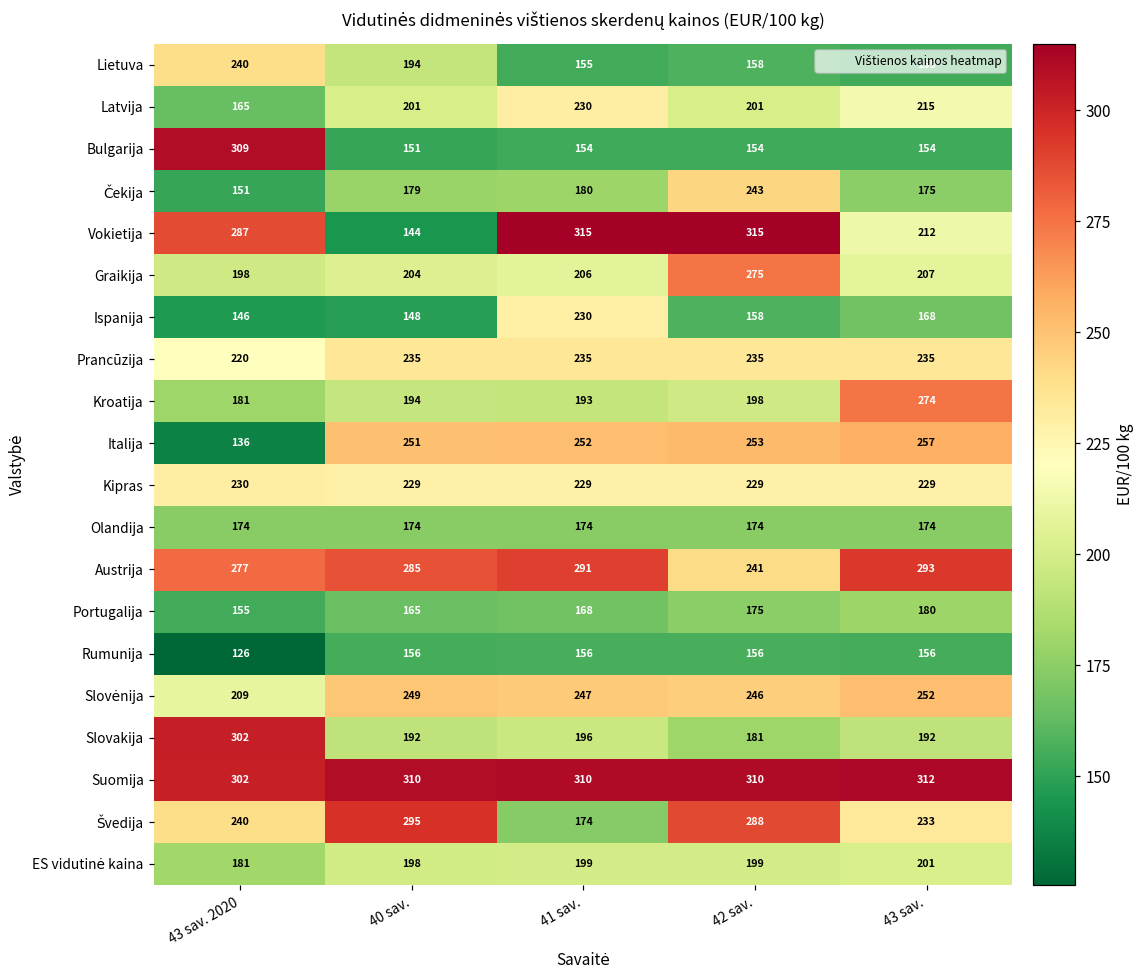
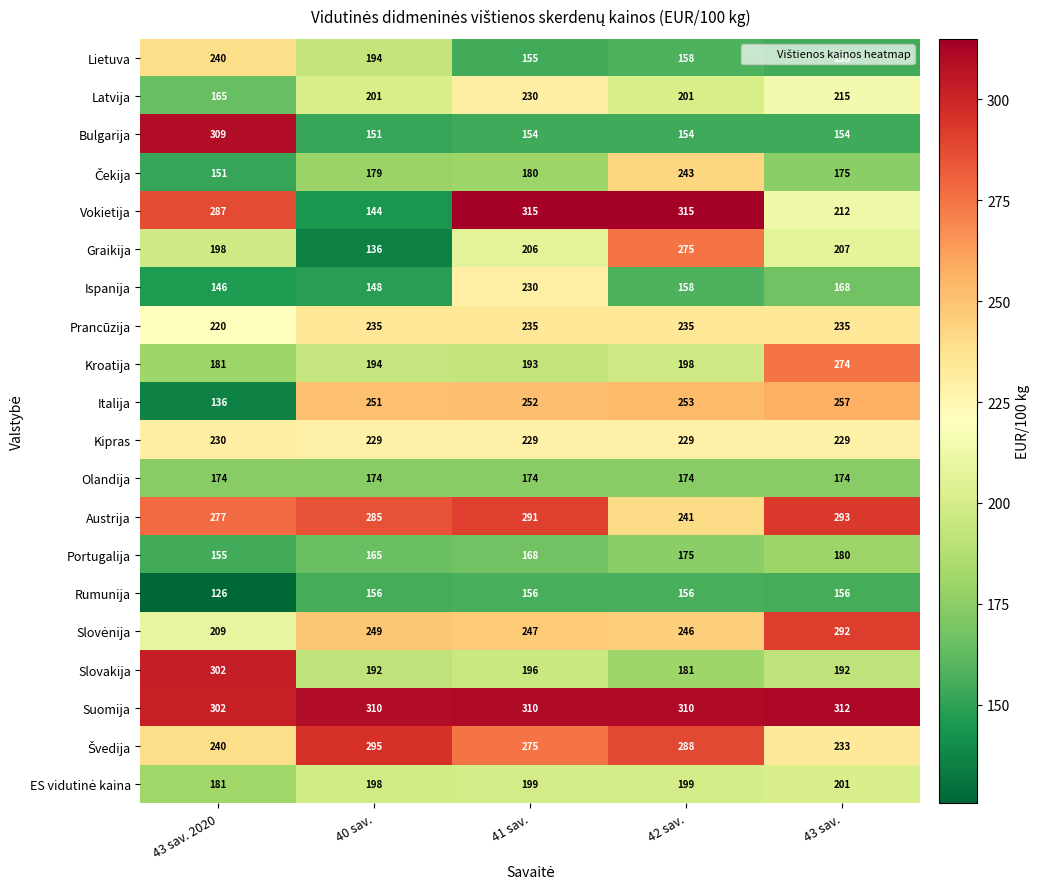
Graikija, 40 sav.: 204 -> 136
Slovėnija, 43 sav.: 252 -> 292
Švedija, 41 sav.: 174 -> 275
